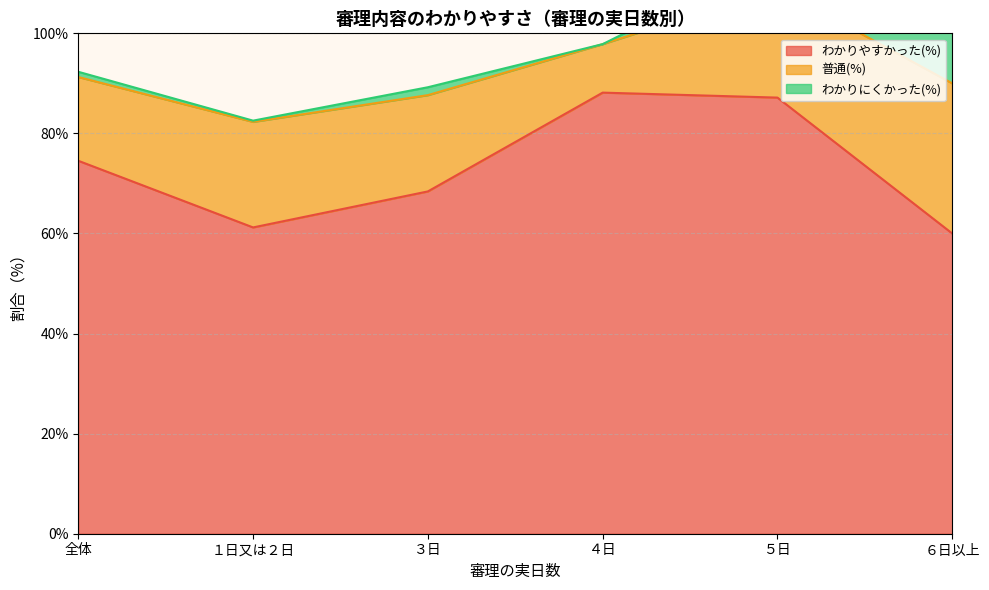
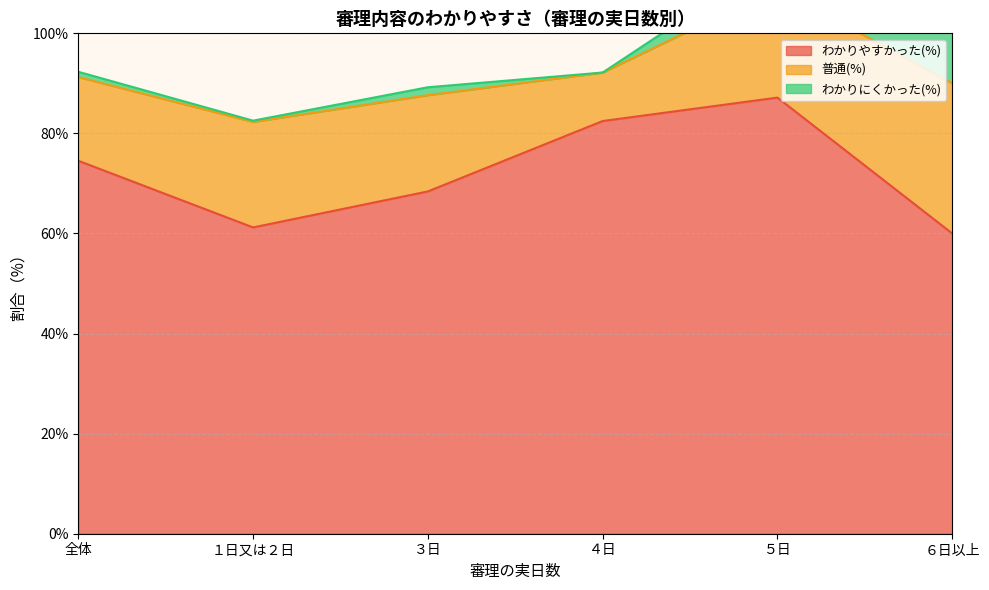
わかりやすかった(%), ４日: 88% -> 82%
